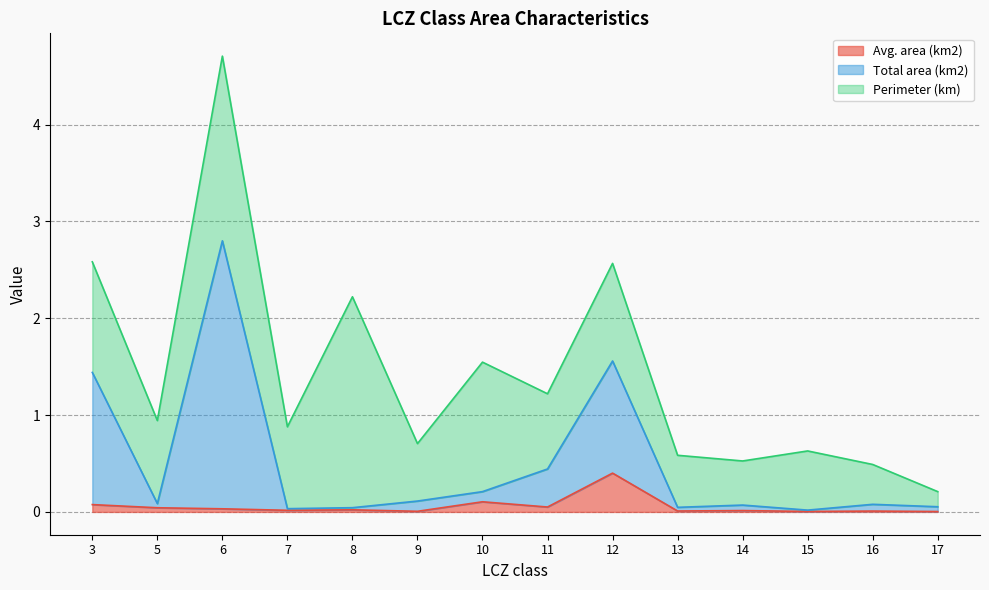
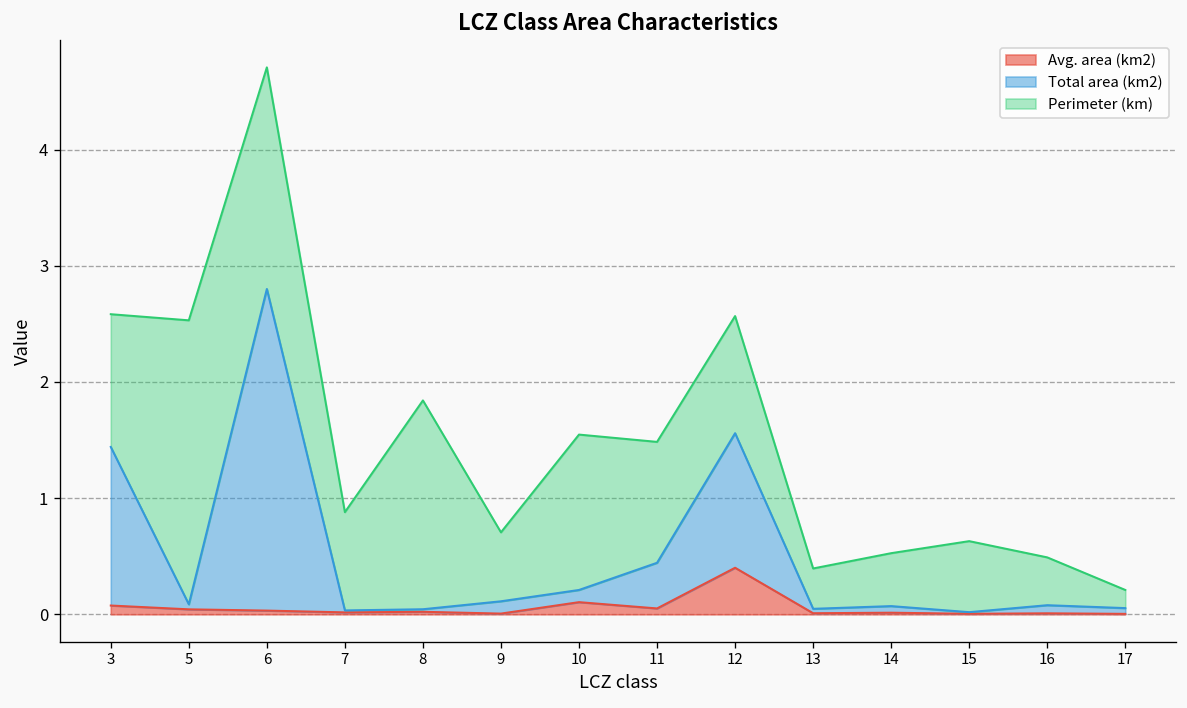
Perimeter (km), 5: 0.9 -> 2.4
Perimeter (km), 8: 2.2 -> 1.8
Perimeter (km), 11: 0.8 -> 1.0
Perimeter (km), 13: 0.5 -> 0.3
